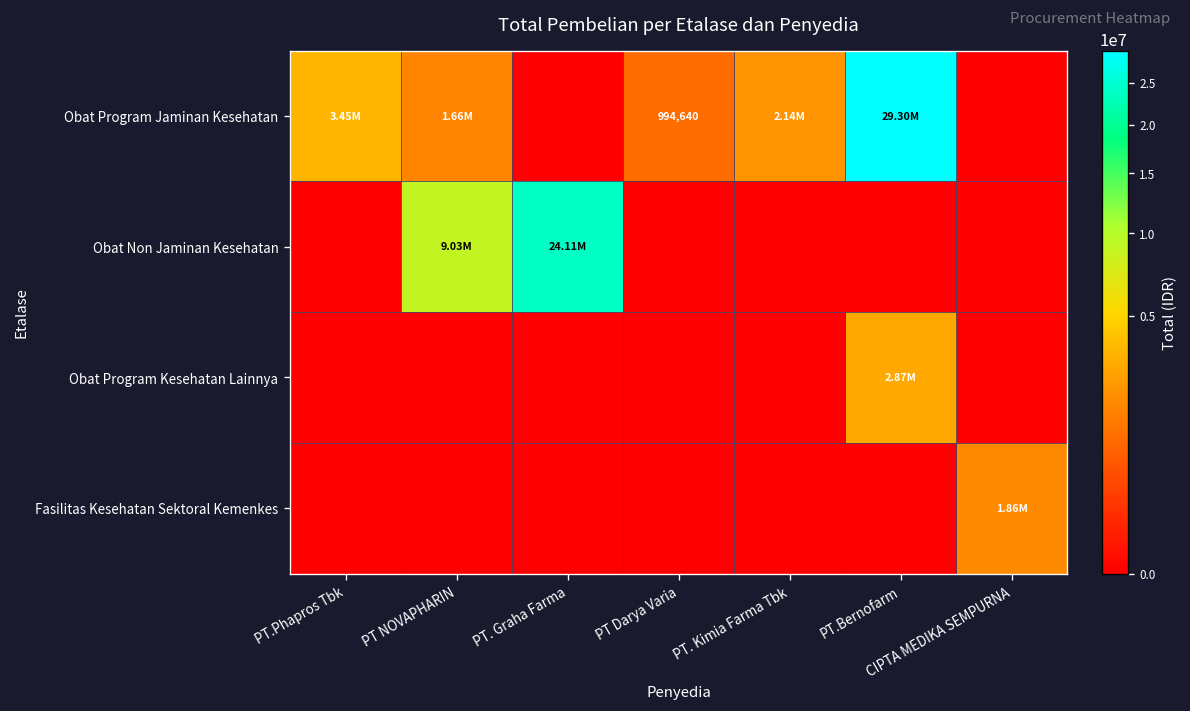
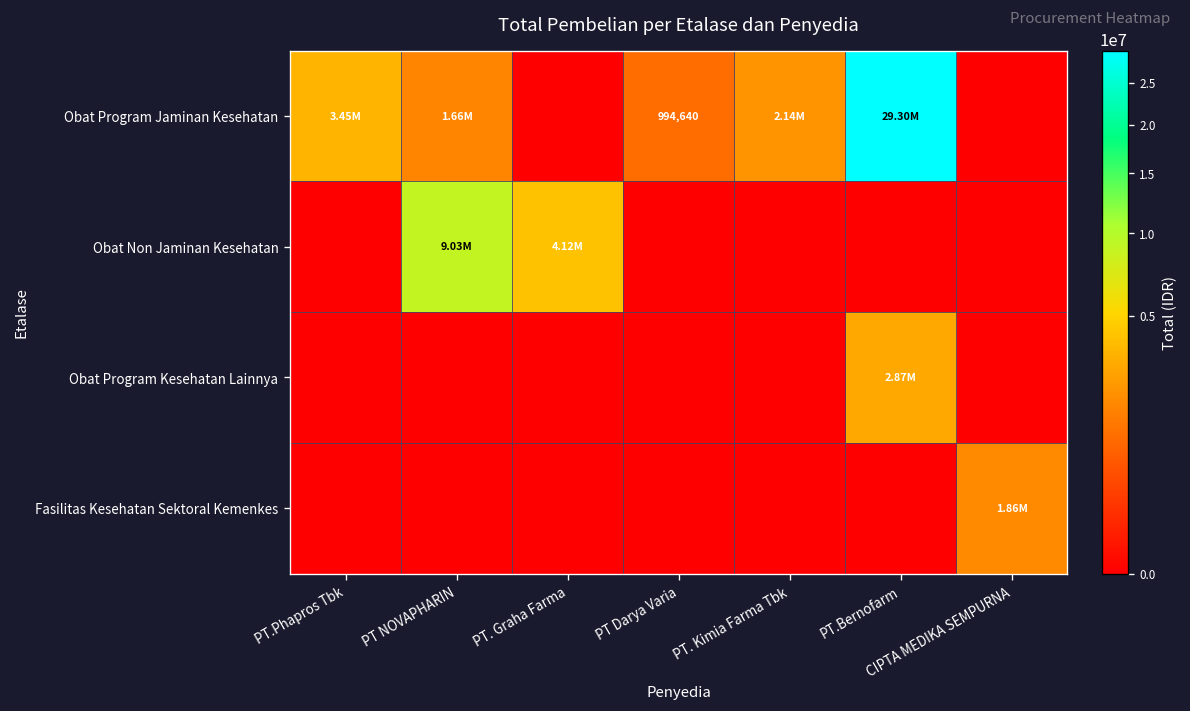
Obat Non Jaminan Kesehatan, PT. Graha Farma: 24.11M -> 4.12M
